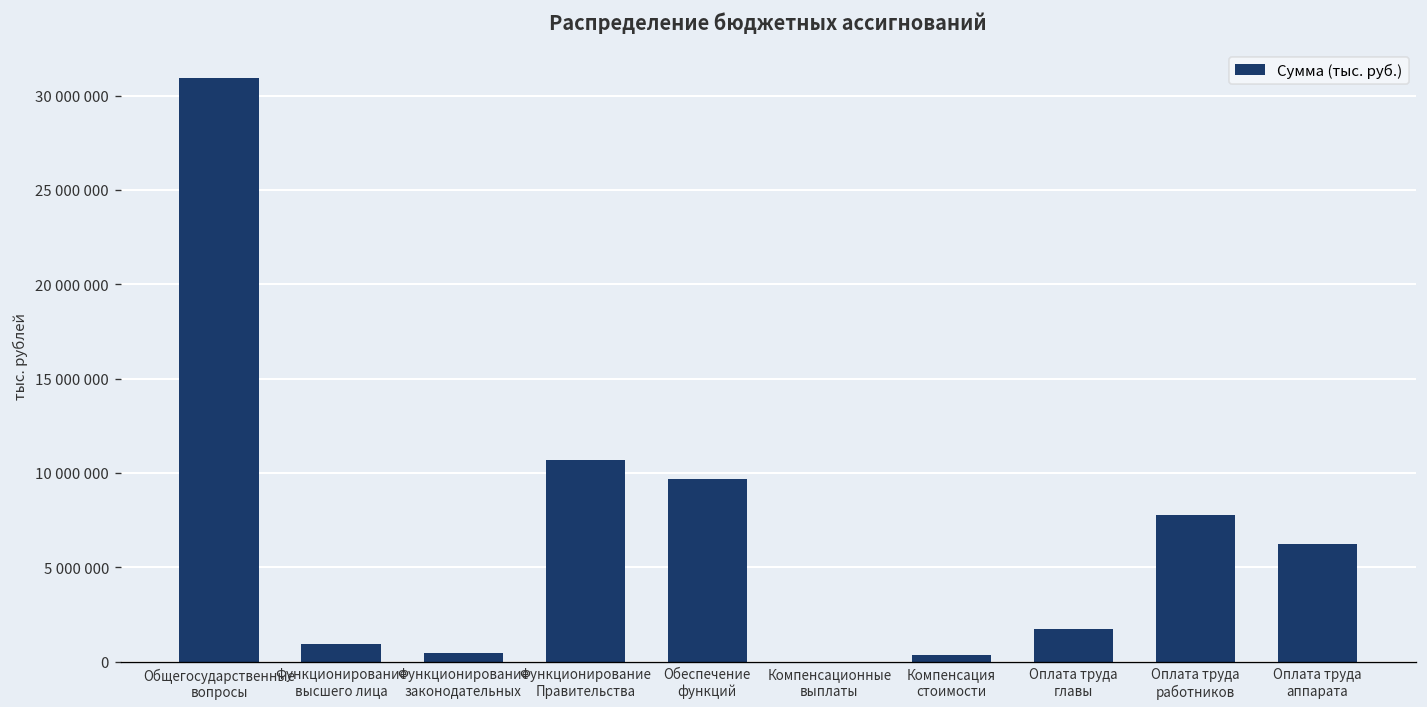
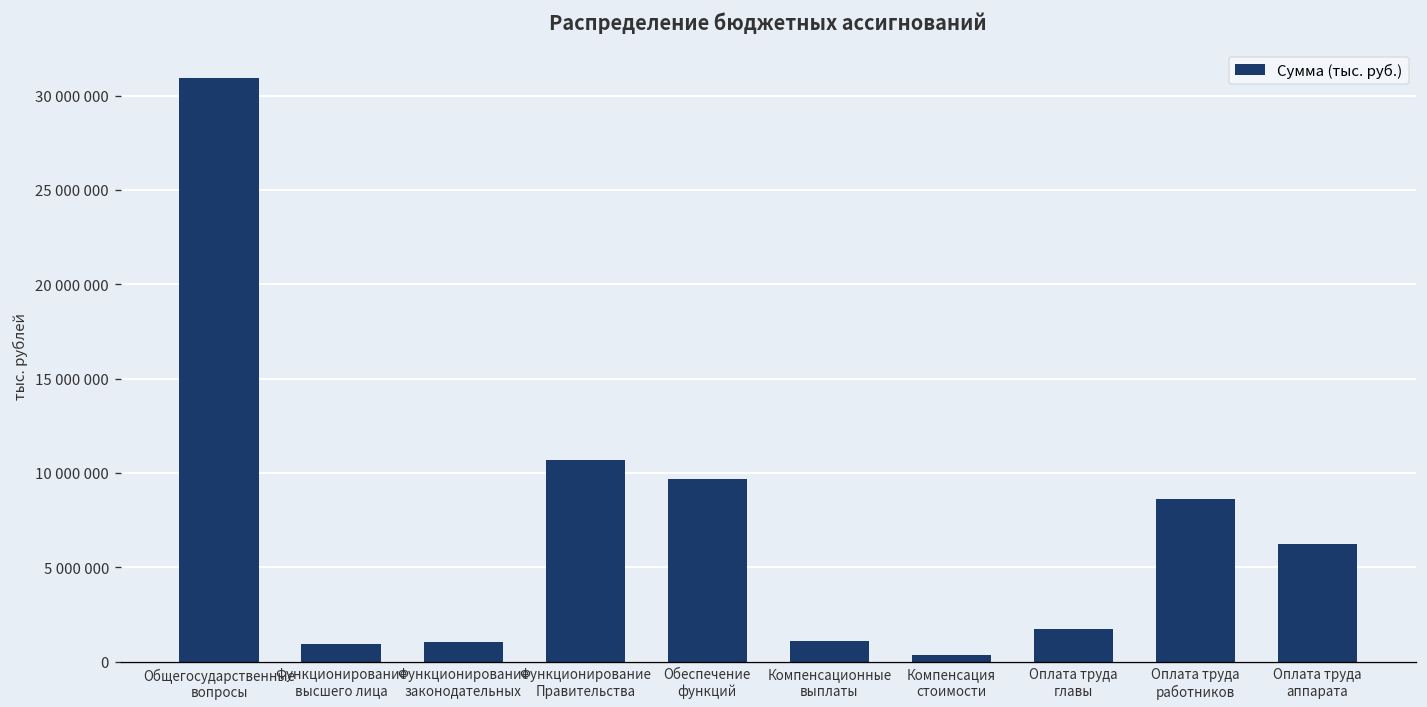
Функционирование законодательных: 400000 -> 1000000
Компенсационные выплаты: 0 -> 1100000
Оплата труда работников: 7800000 -> 8600000
